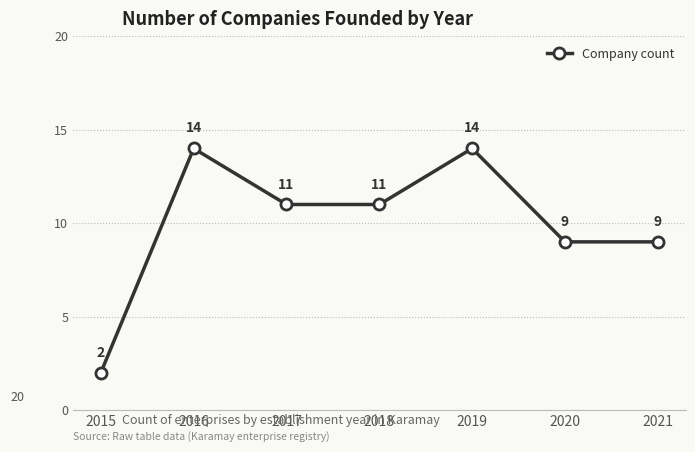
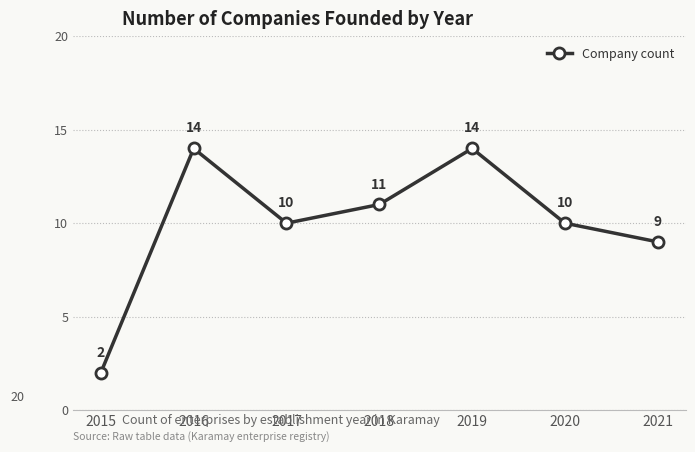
2017: 11 -> 10
2020: 9 -> 10
